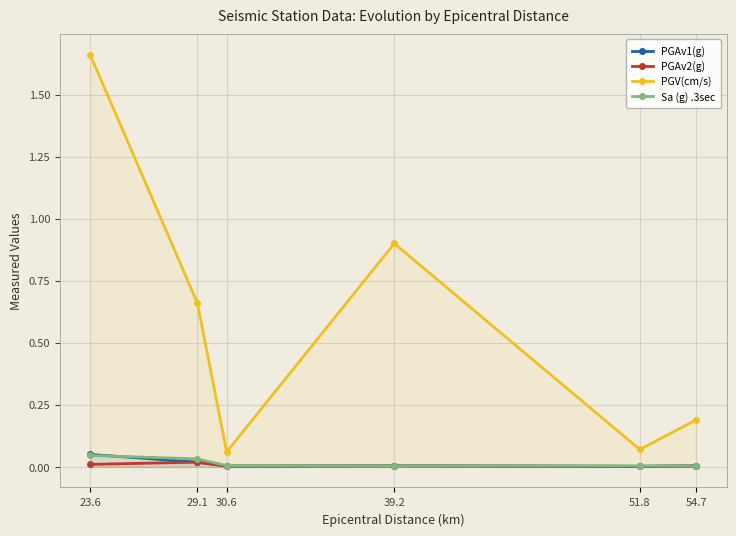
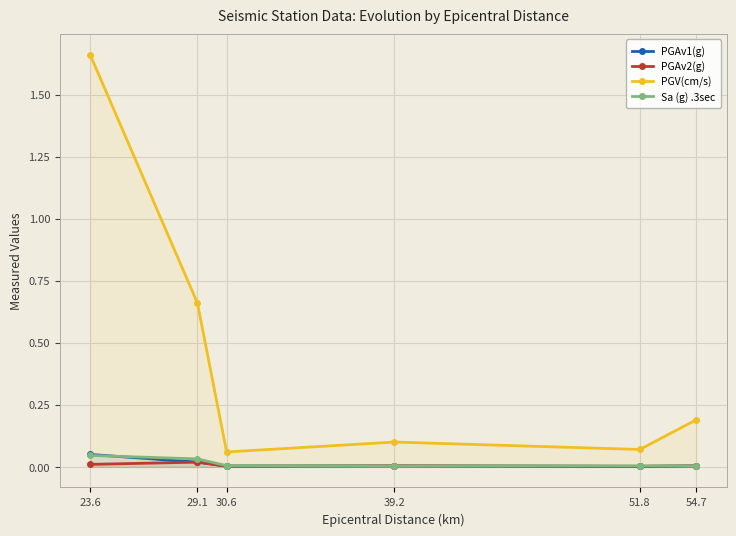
PGV(cm/s), 39.2: 0.9 -> 0.1
